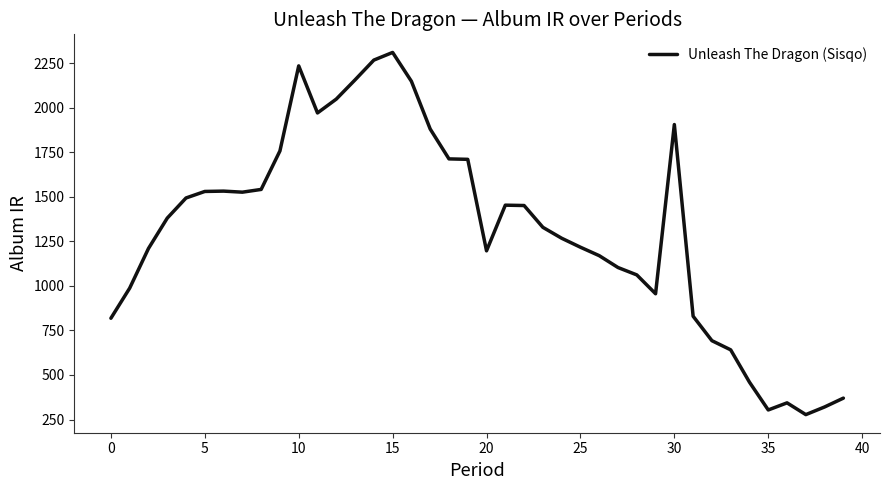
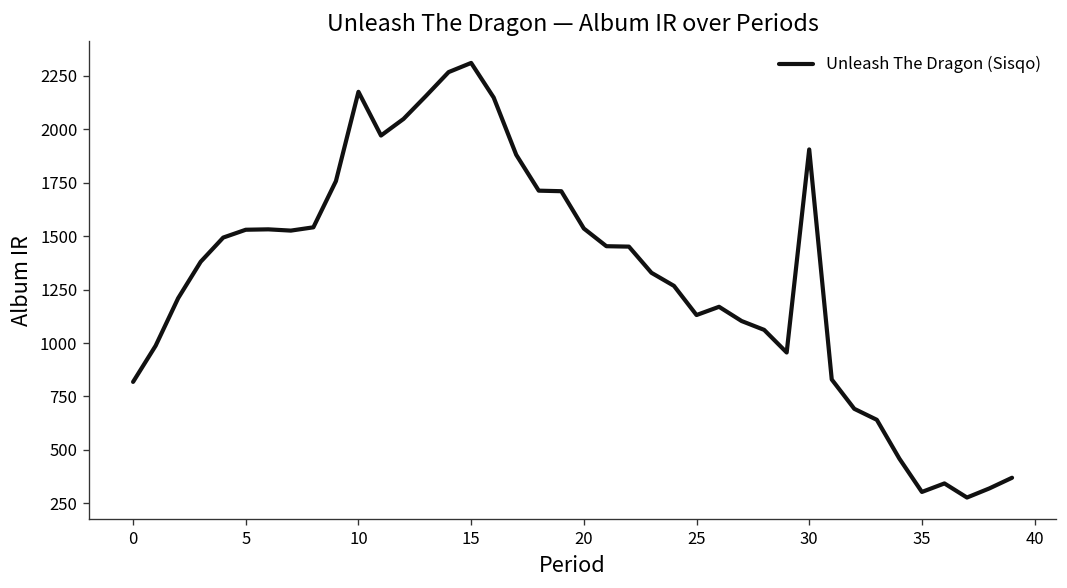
10: 2230 -> 2170
20: 1200 -> 1540
25: 1220 -> 1130
